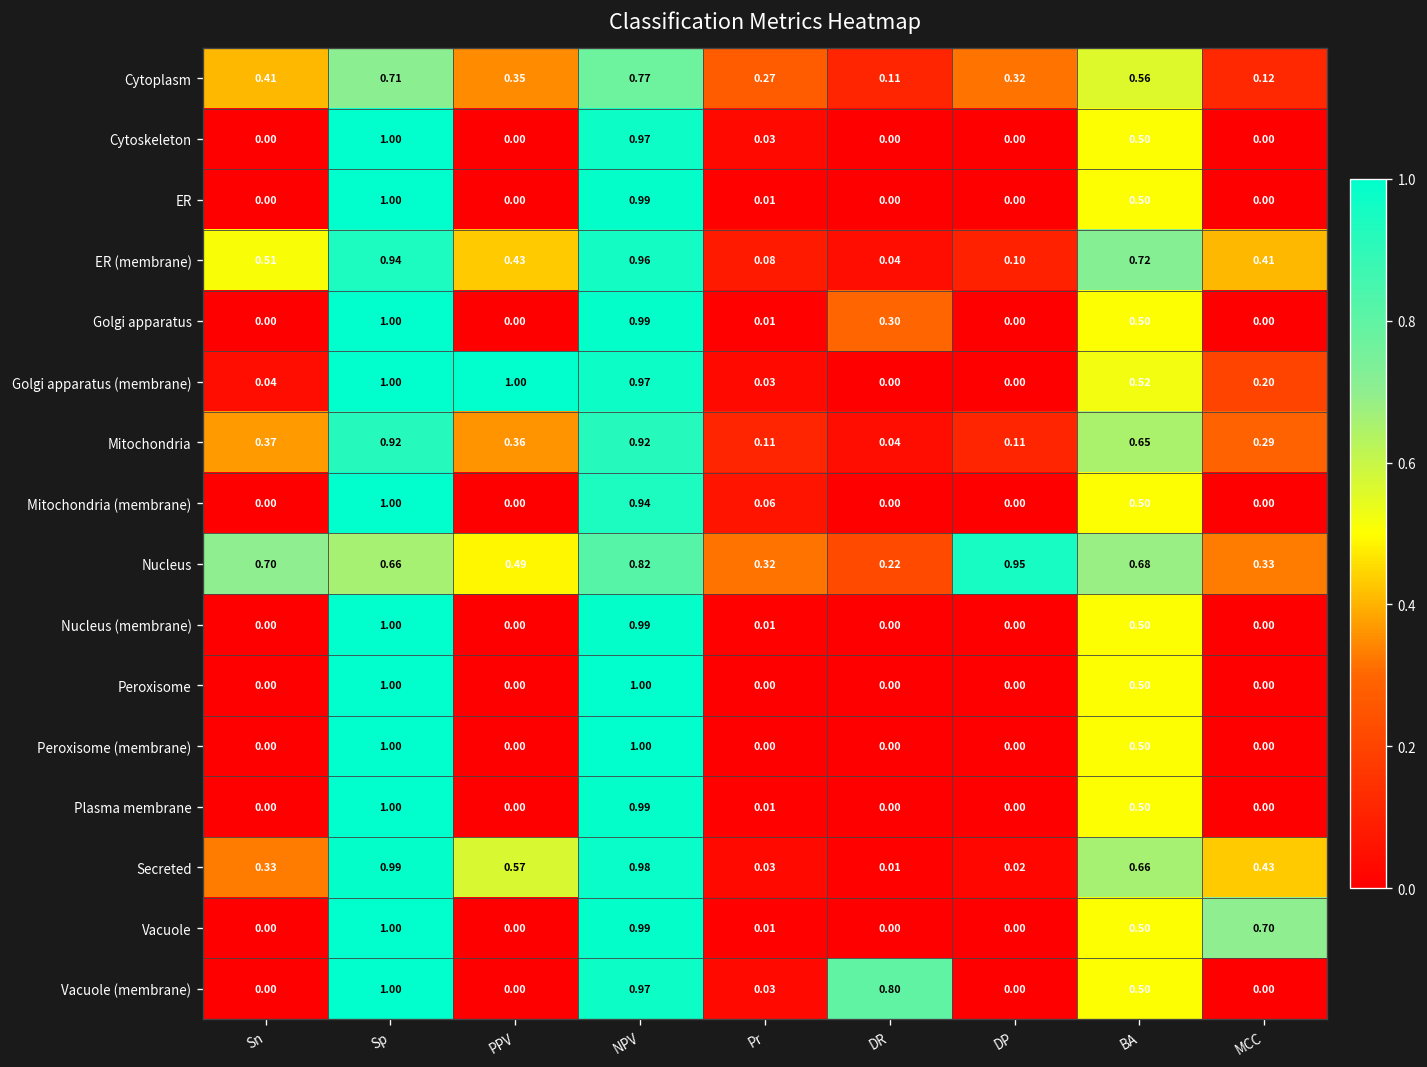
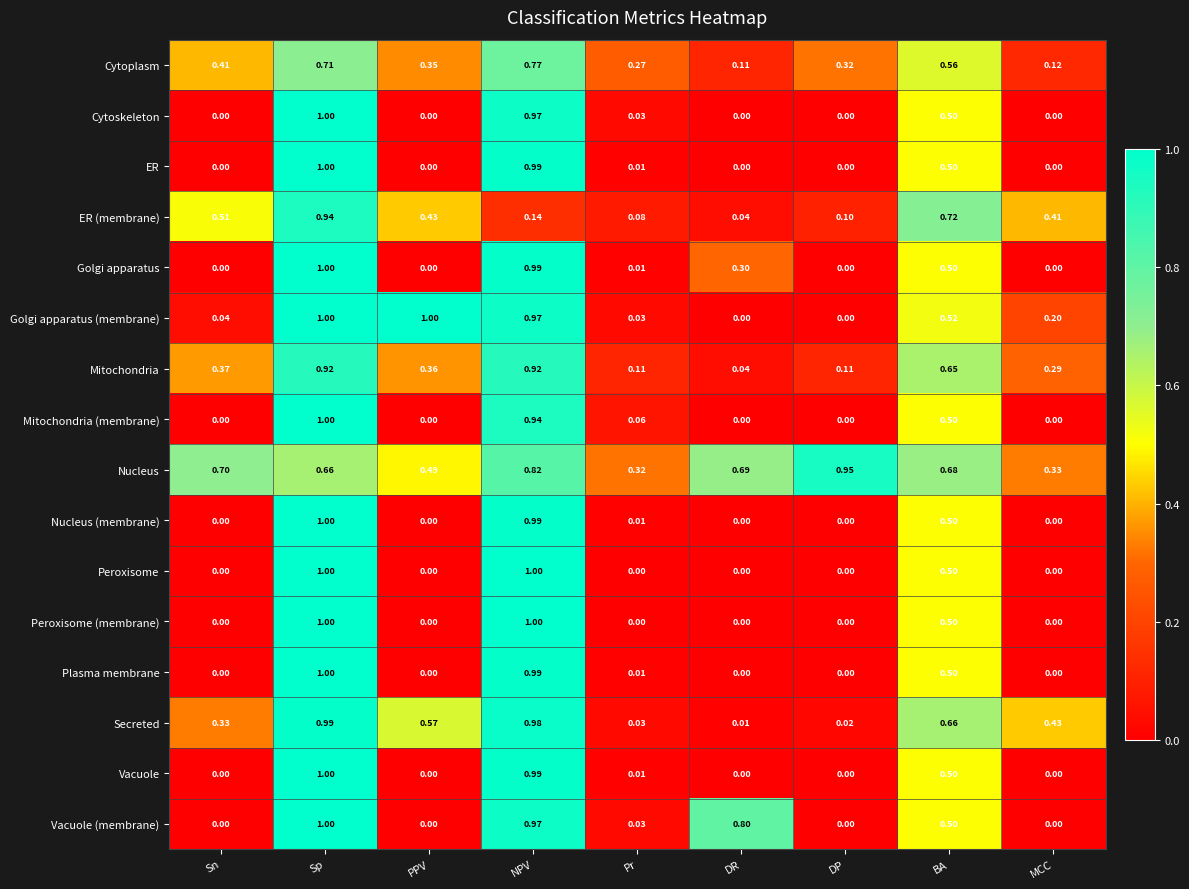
ER (membrane), NPV: 0.96 -> 0.14
Nucleus, DR: 0.22 -> 0.69
Vacuole, MCC: 0.70 -> 0.00
